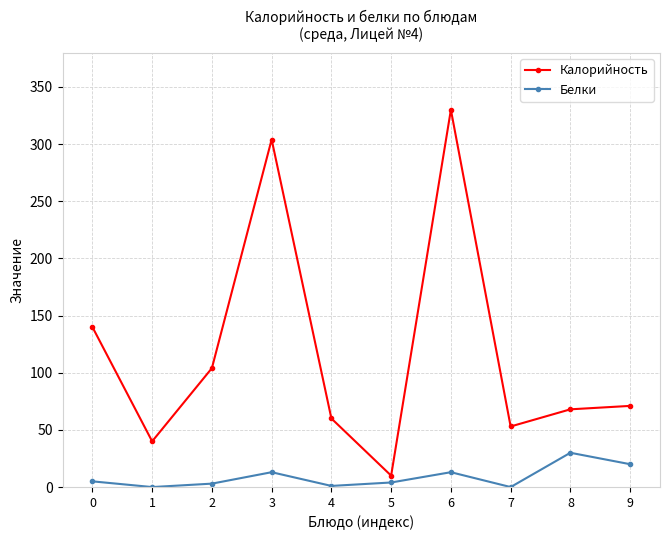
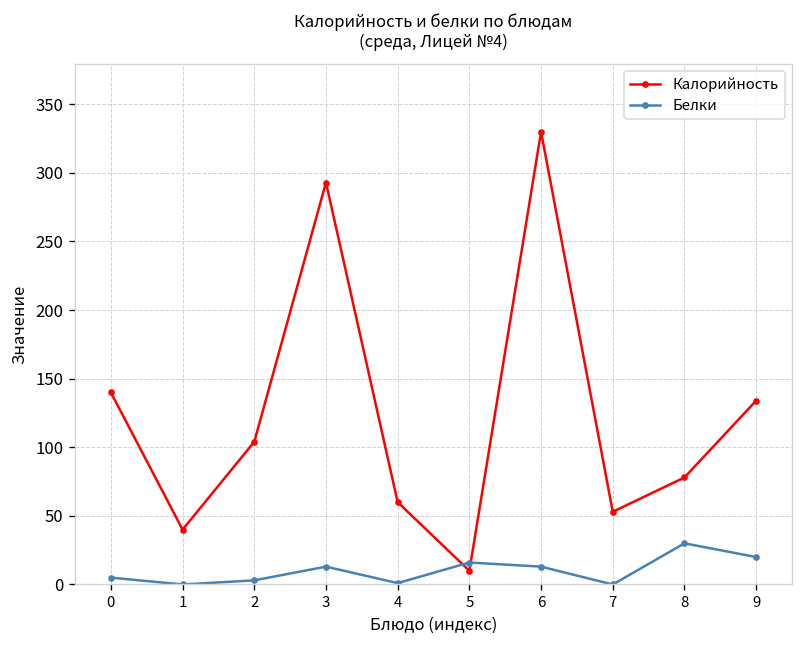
Калорийность, 3: 304 -> 293
Белки, 5: 4 -> 16
Калорийность, 8: 68 -> 78
Калорийность, 9: 71 -> 134
